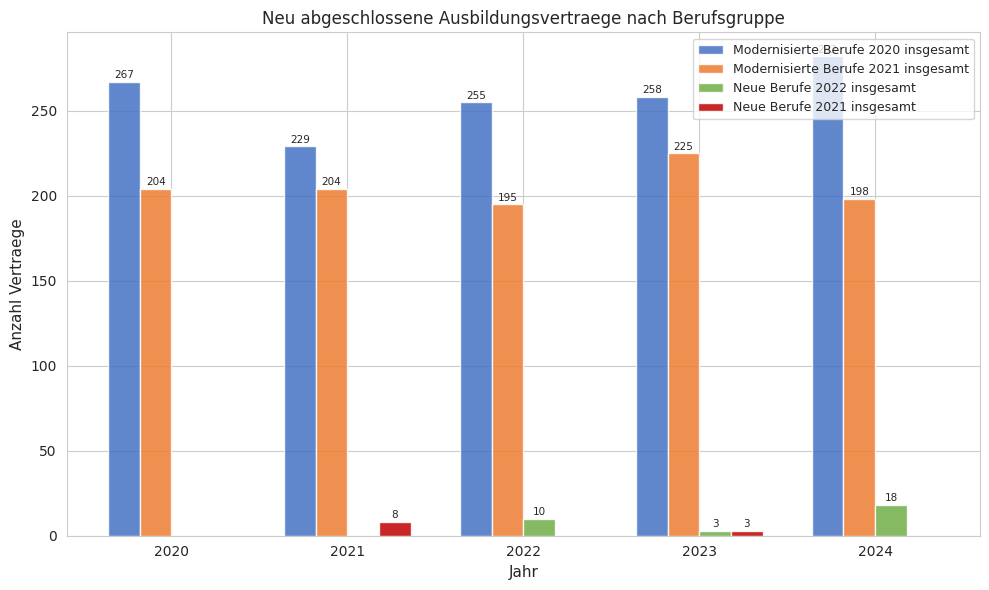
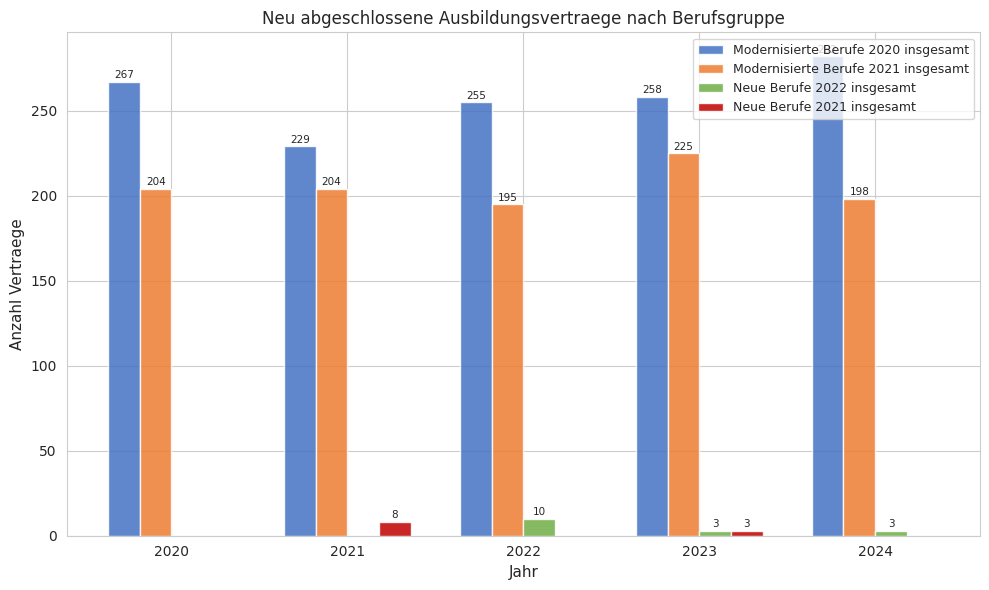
Neue Berufe 2022 insgesamt, 2024: 18 -> 3
